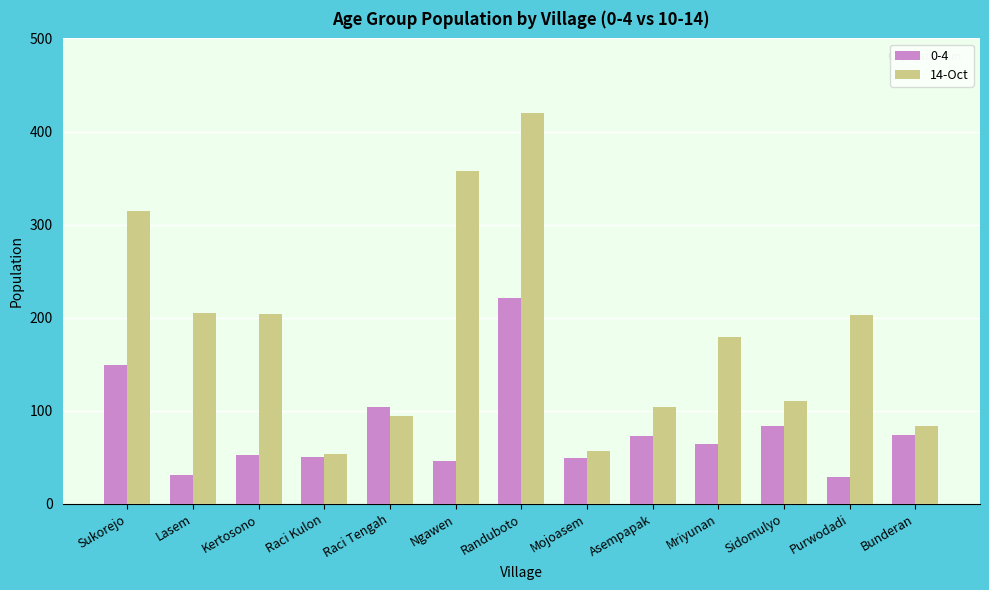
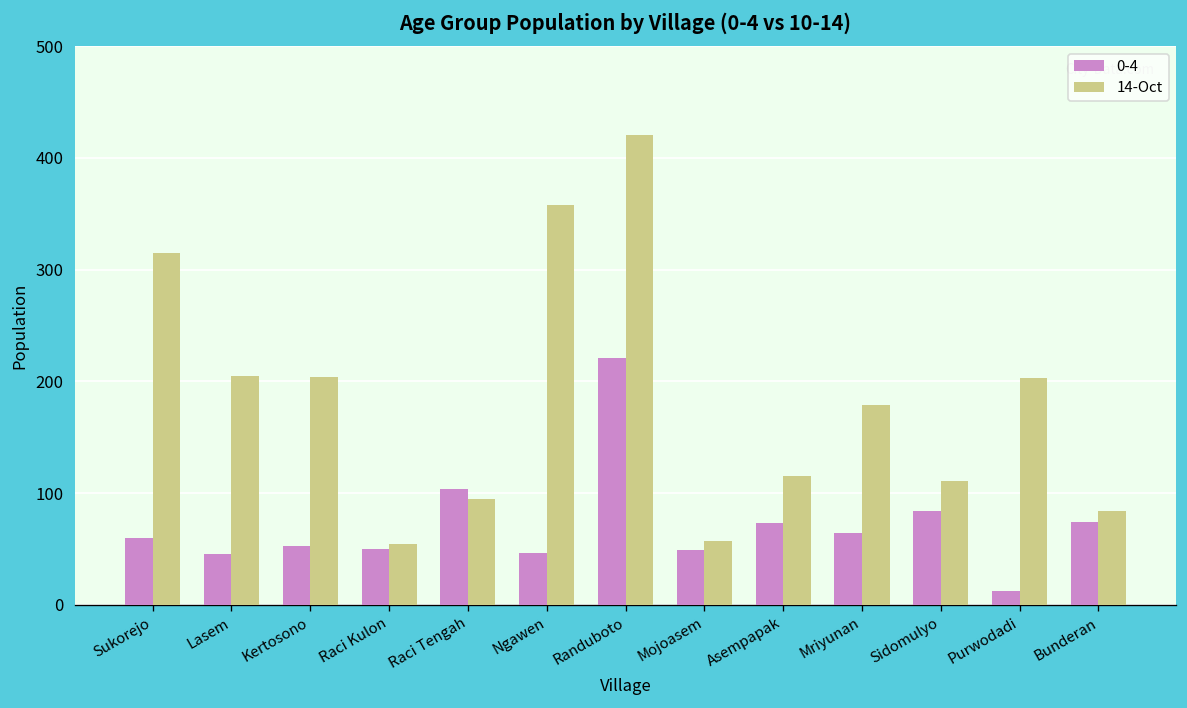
0-4, Sukorejo: 150 -> 60
0-4, Lasem: 30 -> 50
14-Oct, Asempapak: 100 -> 120
0-4, Purwodadi: 30 -> 10
